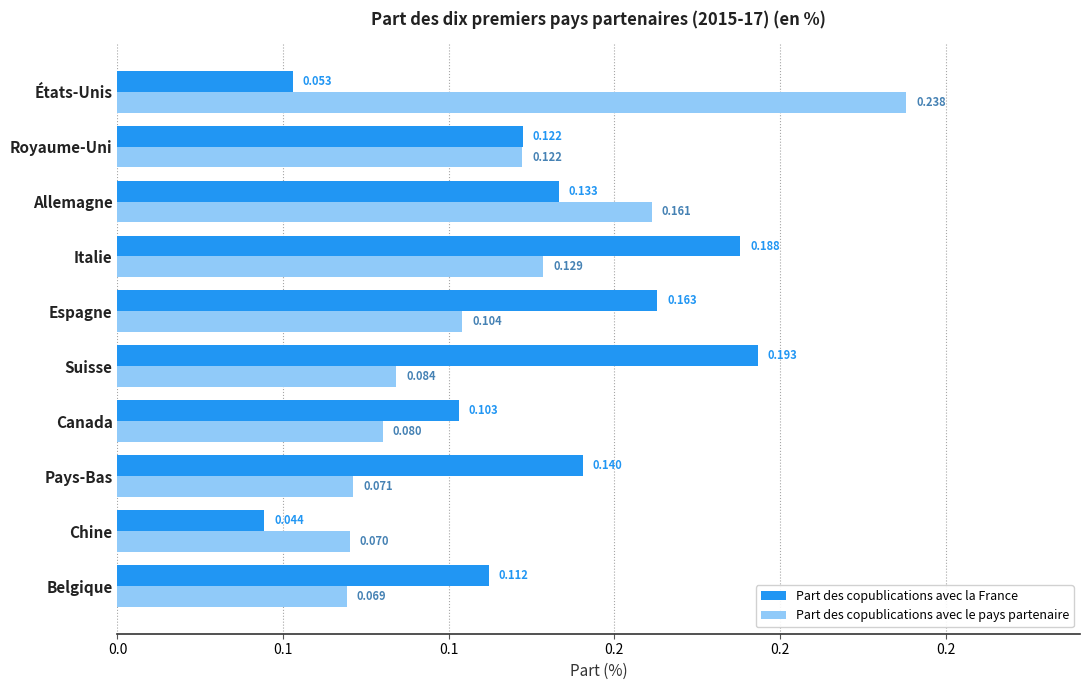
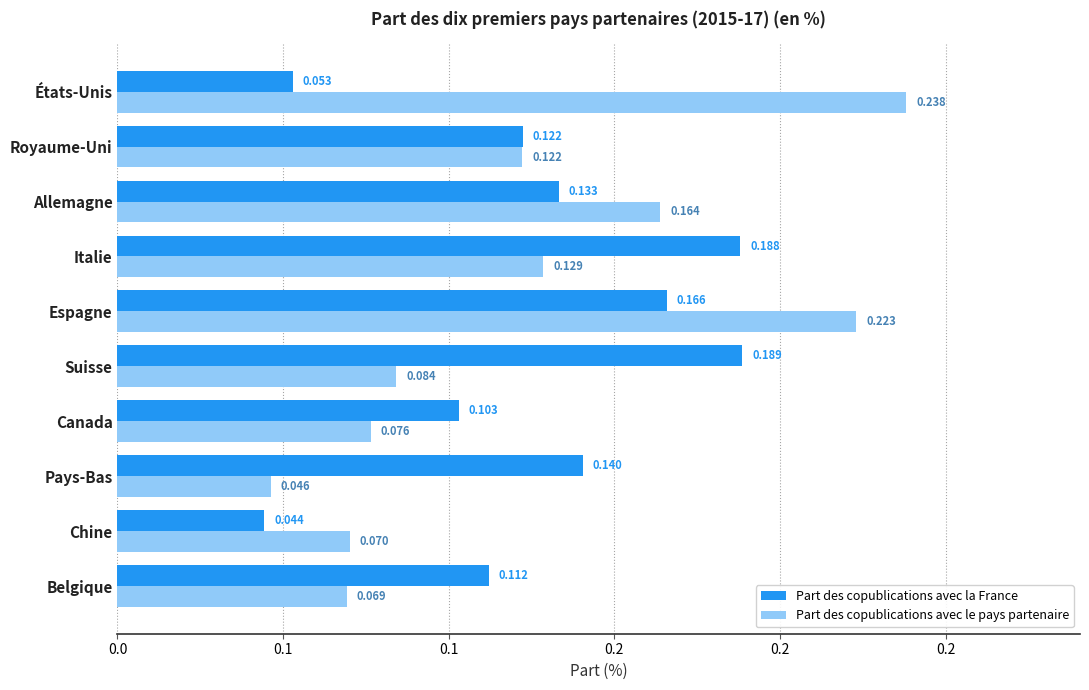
Part des copublications avec le pays partenaire, Allemagne: 0.161 -> 0.164
Part des copublications avec la France, Espagne: 0.163 -> 0.166
Part des copublications avec le pays partenaire, Espagne: 0.104 -> 0.223
Part des copublications avec la France, Suisse: 0.193 -> 0.189
Part des copublications avec le pays partenaire, Canada: 0.080 -> 0.076
Part des copublications avec le pays partenaire, Pays-Bas: 0.071 -> 0.046
